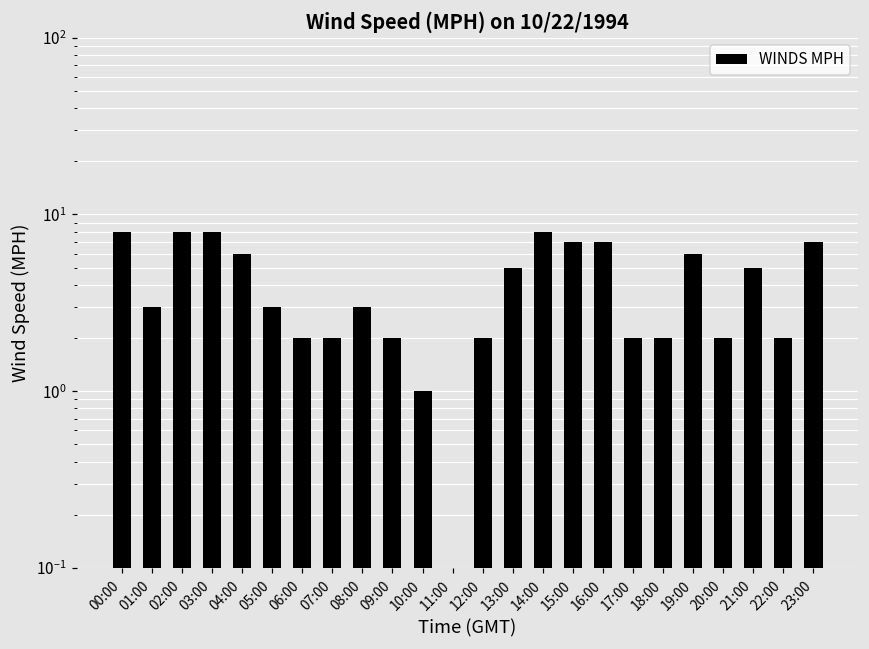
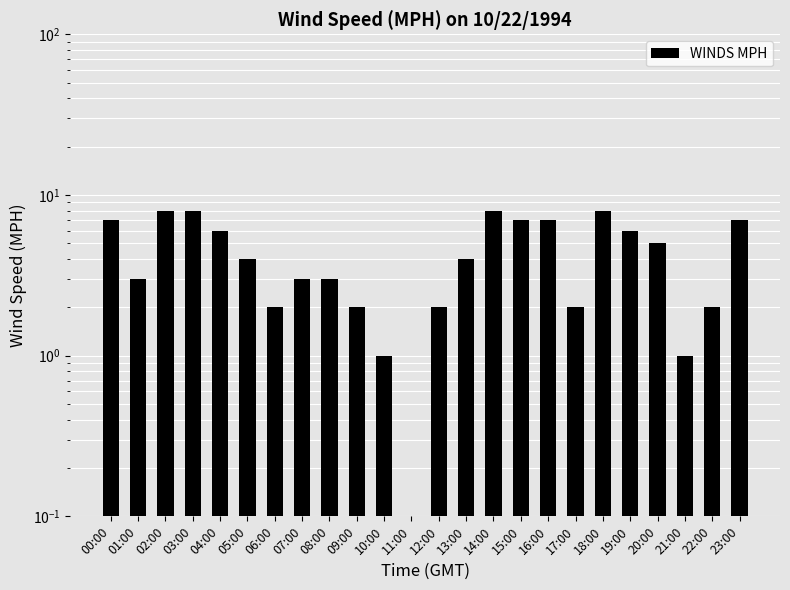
00:00: 8 -> 7
05:00: 3 -> 4
07:00: 2 -> 3
13:00: 5 -> 4
18:00: 2 -> 8
20:00: 2 -> 5
21:00: 5 -> 1
